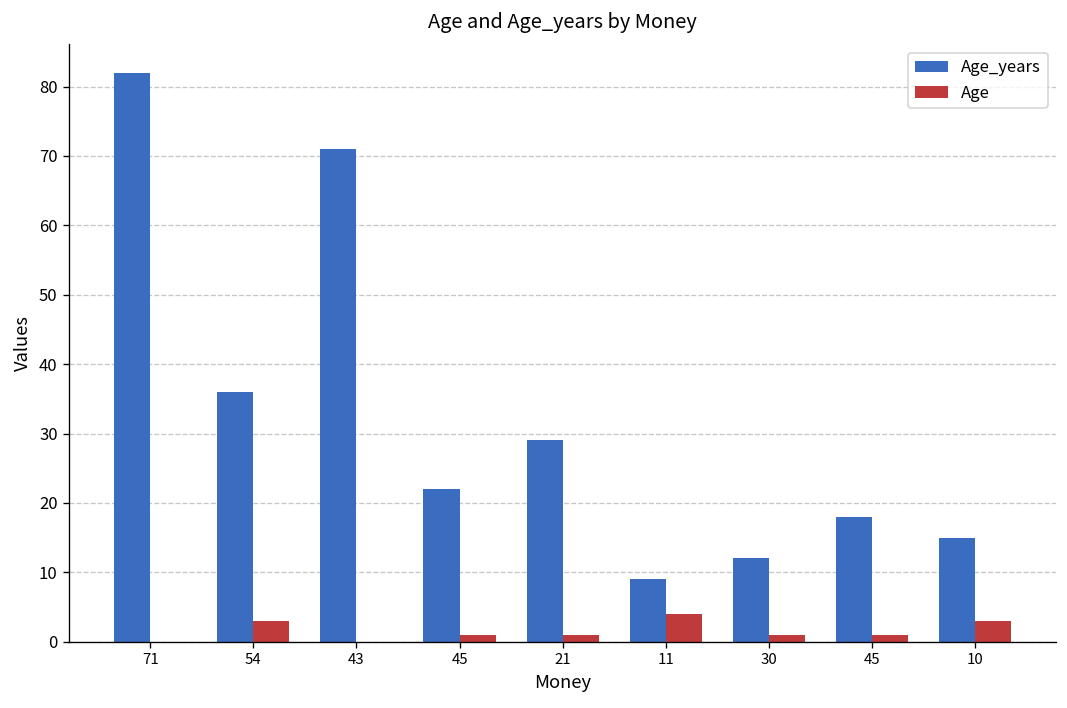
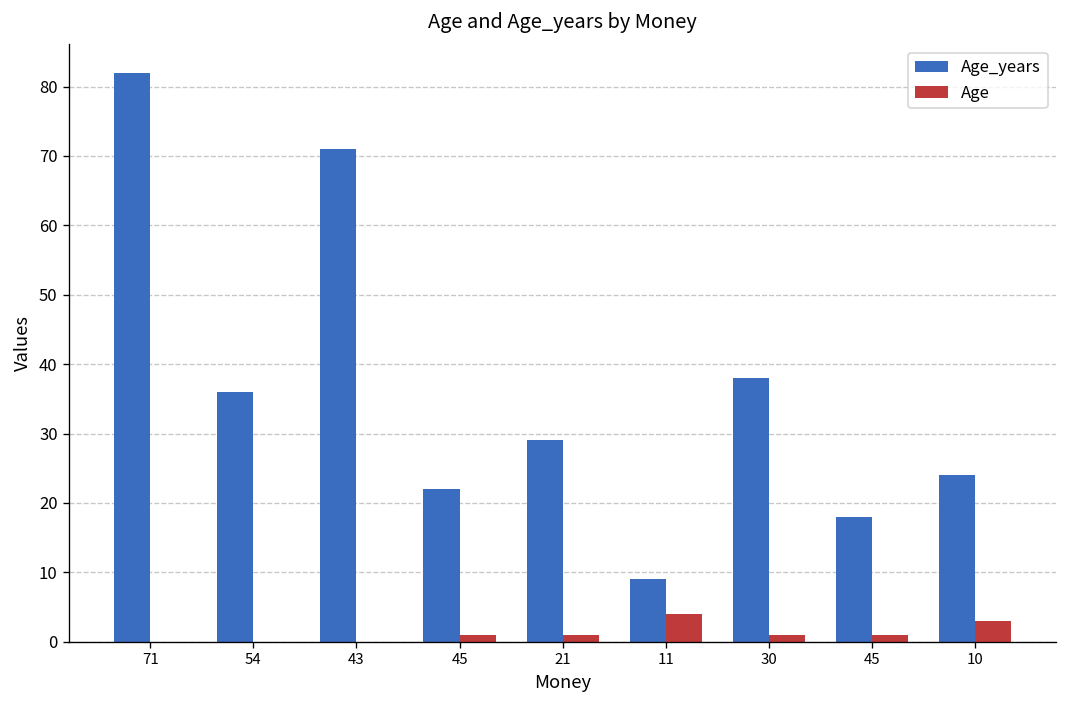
Age, 54: 3 -> 0
Age_years, 30: 12 -> 38
Age_years, 10: 15 -> 24
